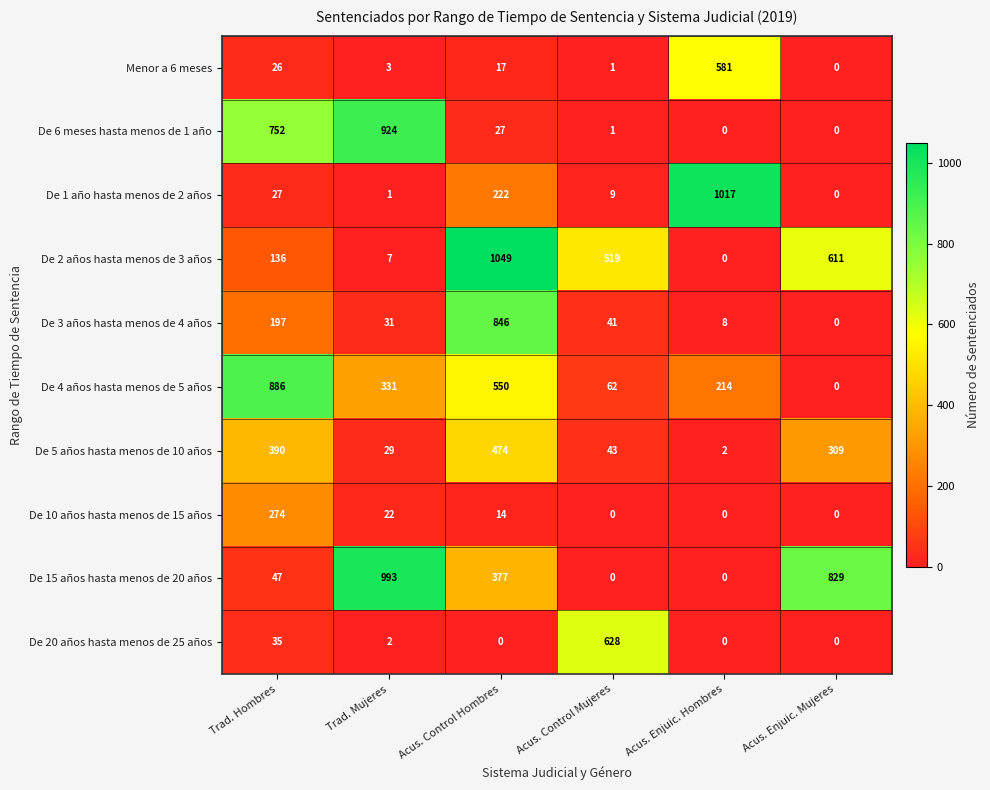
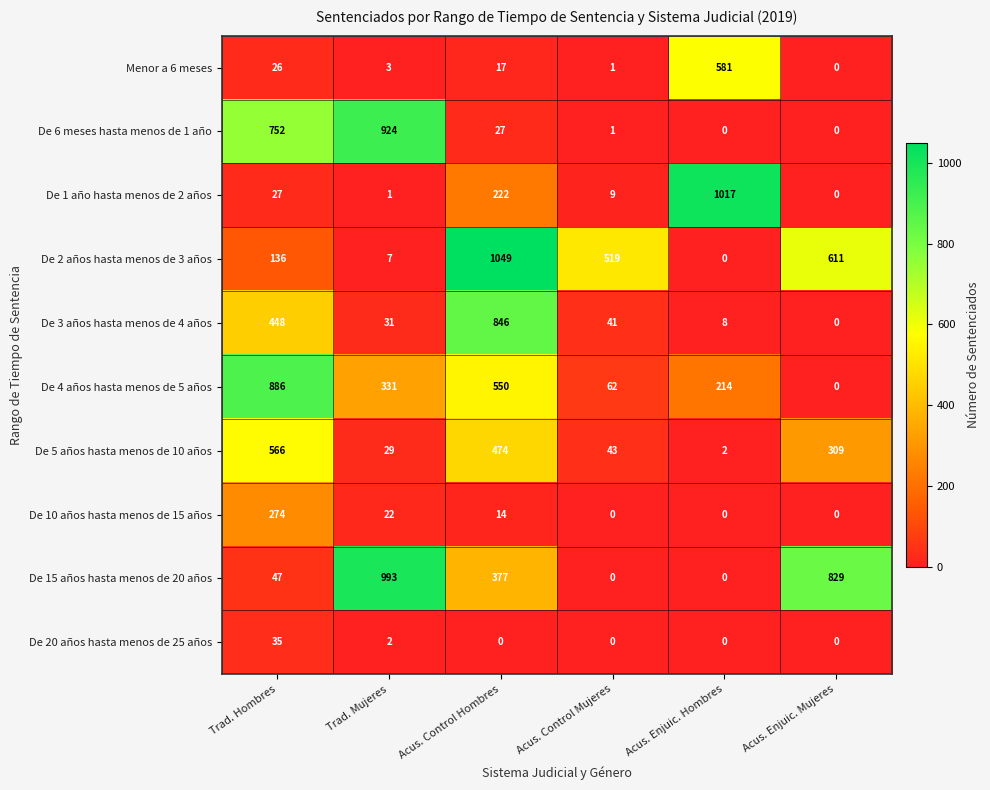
De 3 años hasta menos de 4 años, Trad. Hombres: 197 -> 448
De 5 años hasta menos de 10 años, Trad. Hombres: 390 -> 566
De 20 años hasta menos de 25 años, Acus. Control Mujeres: 628 -> 0
